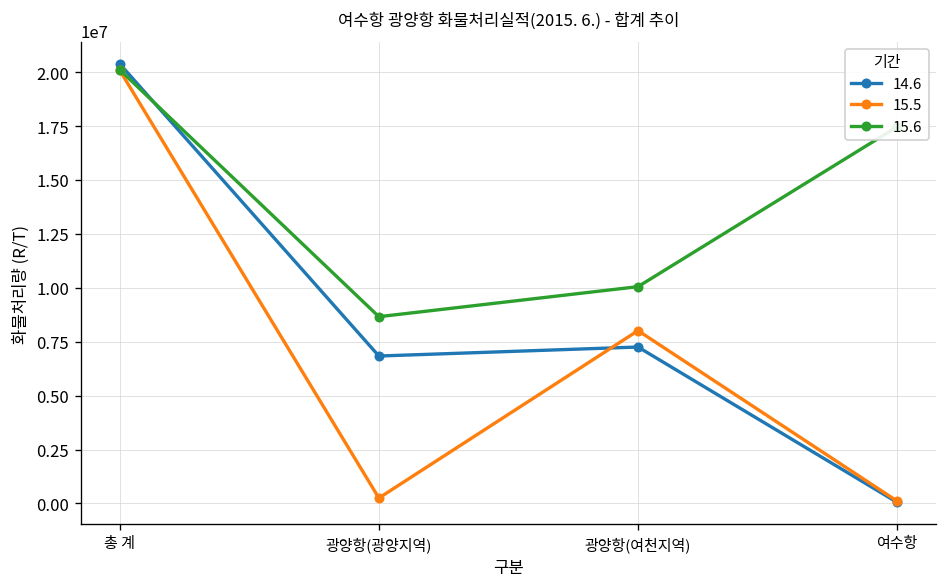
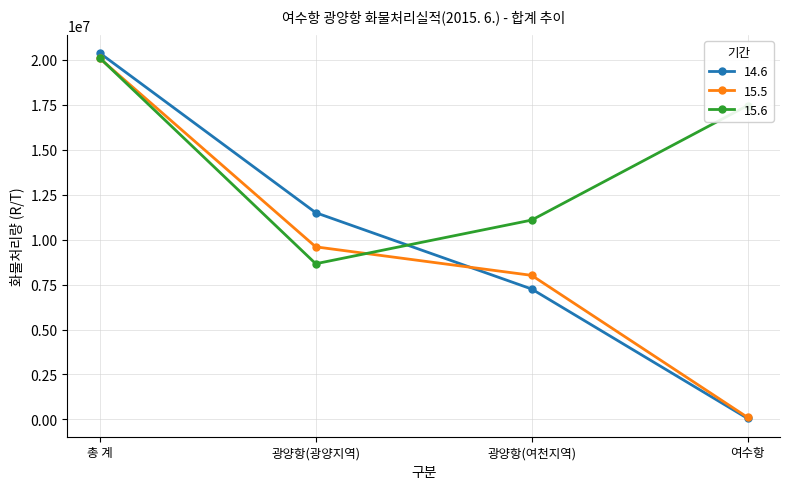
14.6, 광양항(광양지역): 6800000 -> 11500000
15.5, 광양항(광양지역): 300000 -> 9600000
15.6, 광양항(여천지역): 10100000 -> 11100000
